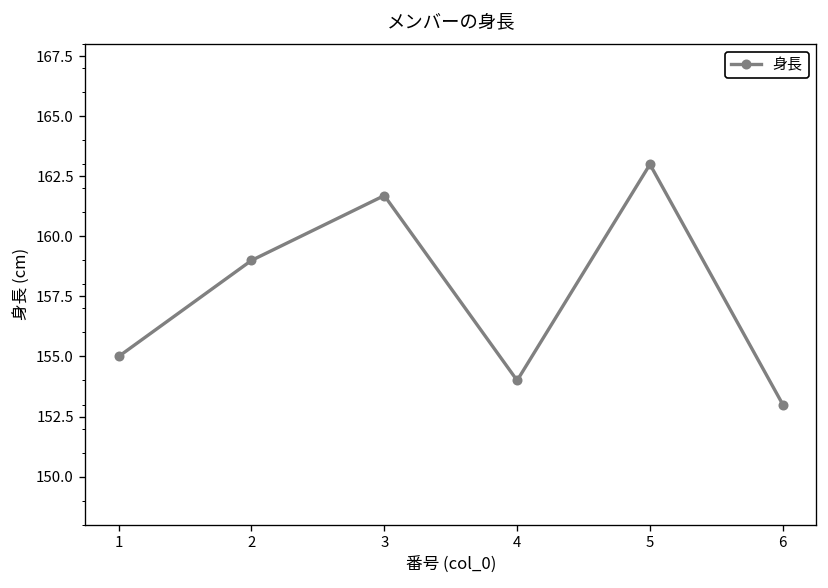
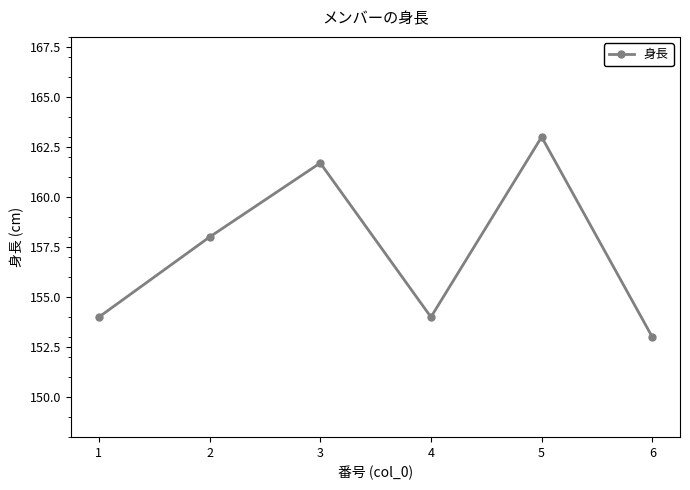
1: 155 -> 154
2: 159 -> 158
